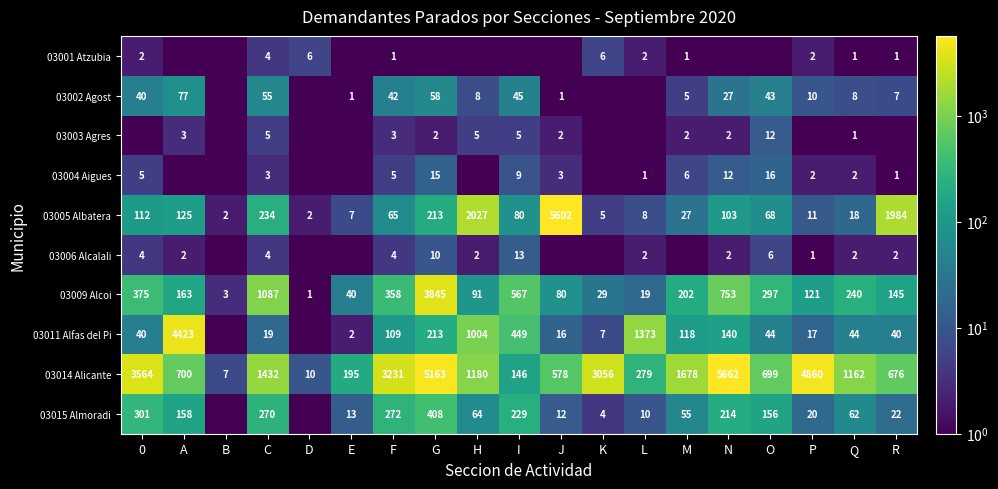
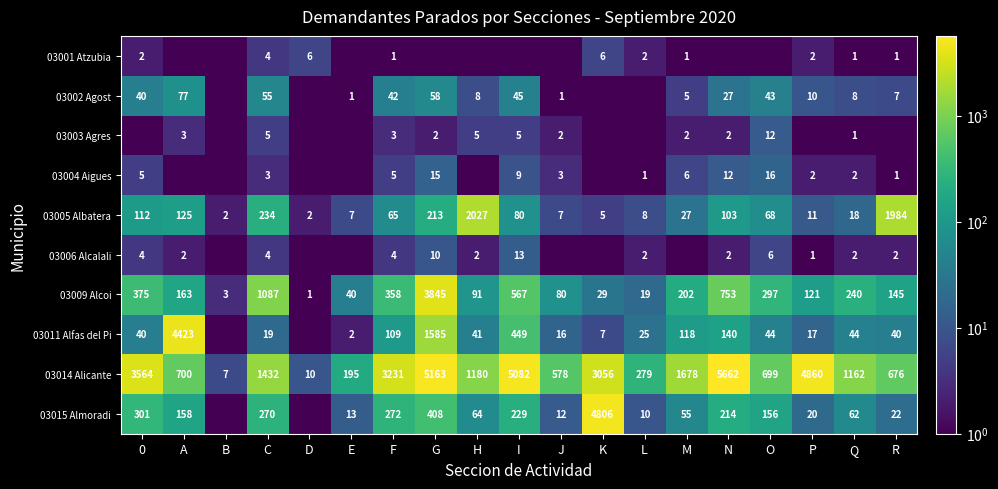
03005 Albatera, J: 5602 -> 7
03011 Alfas del Pi, G: 213 -> 1585
03011 Alfas del Pi, H: 1004 -> 41
03011 Alfas del Pi, L: 1373 -> 25
03014 Alicante, I: 146 -> 5082
03015 Almoradi, K: 4 -> 4806
